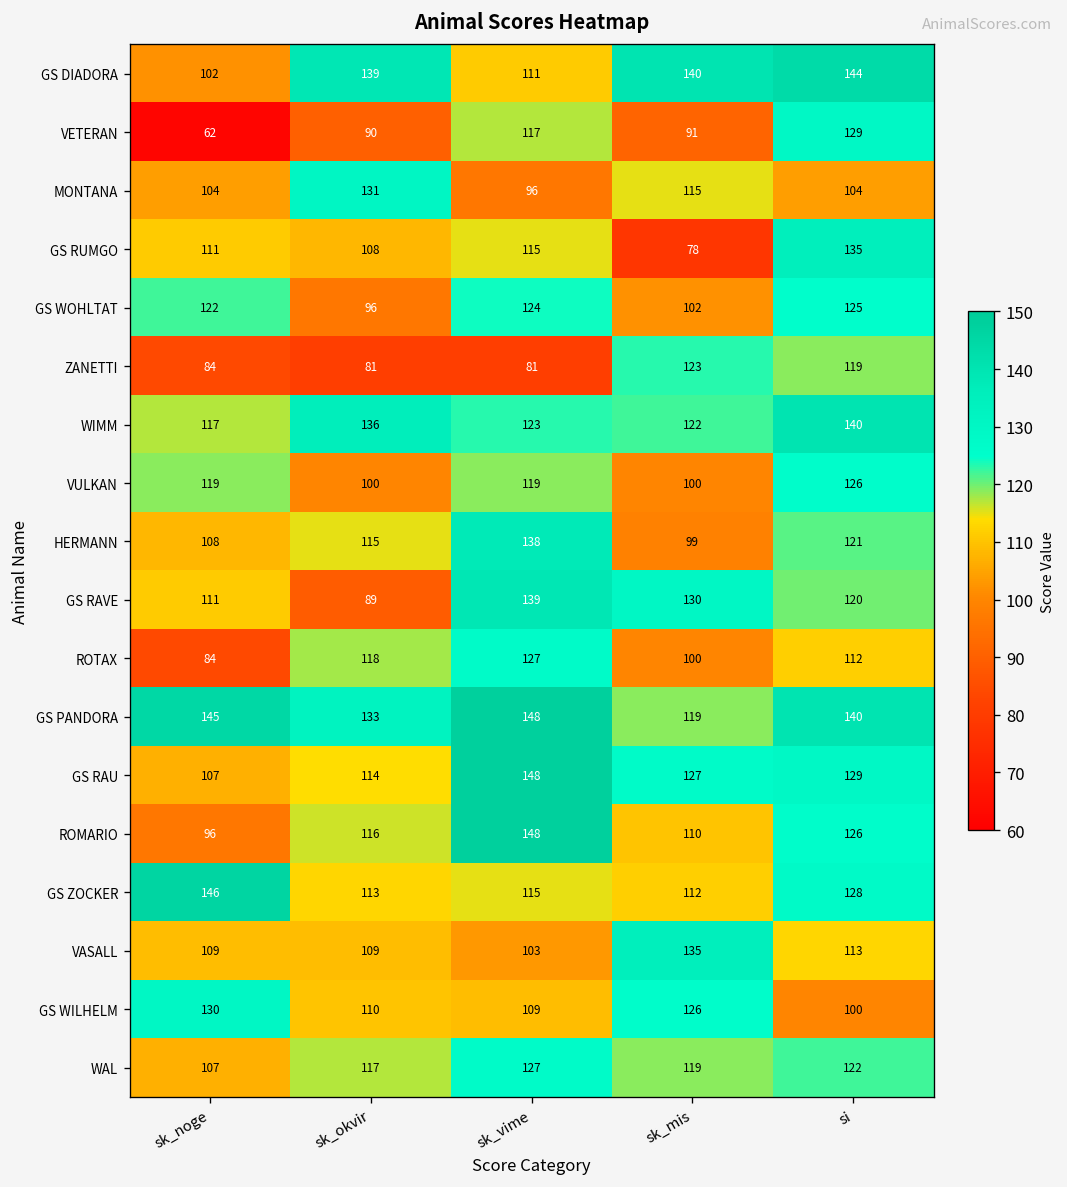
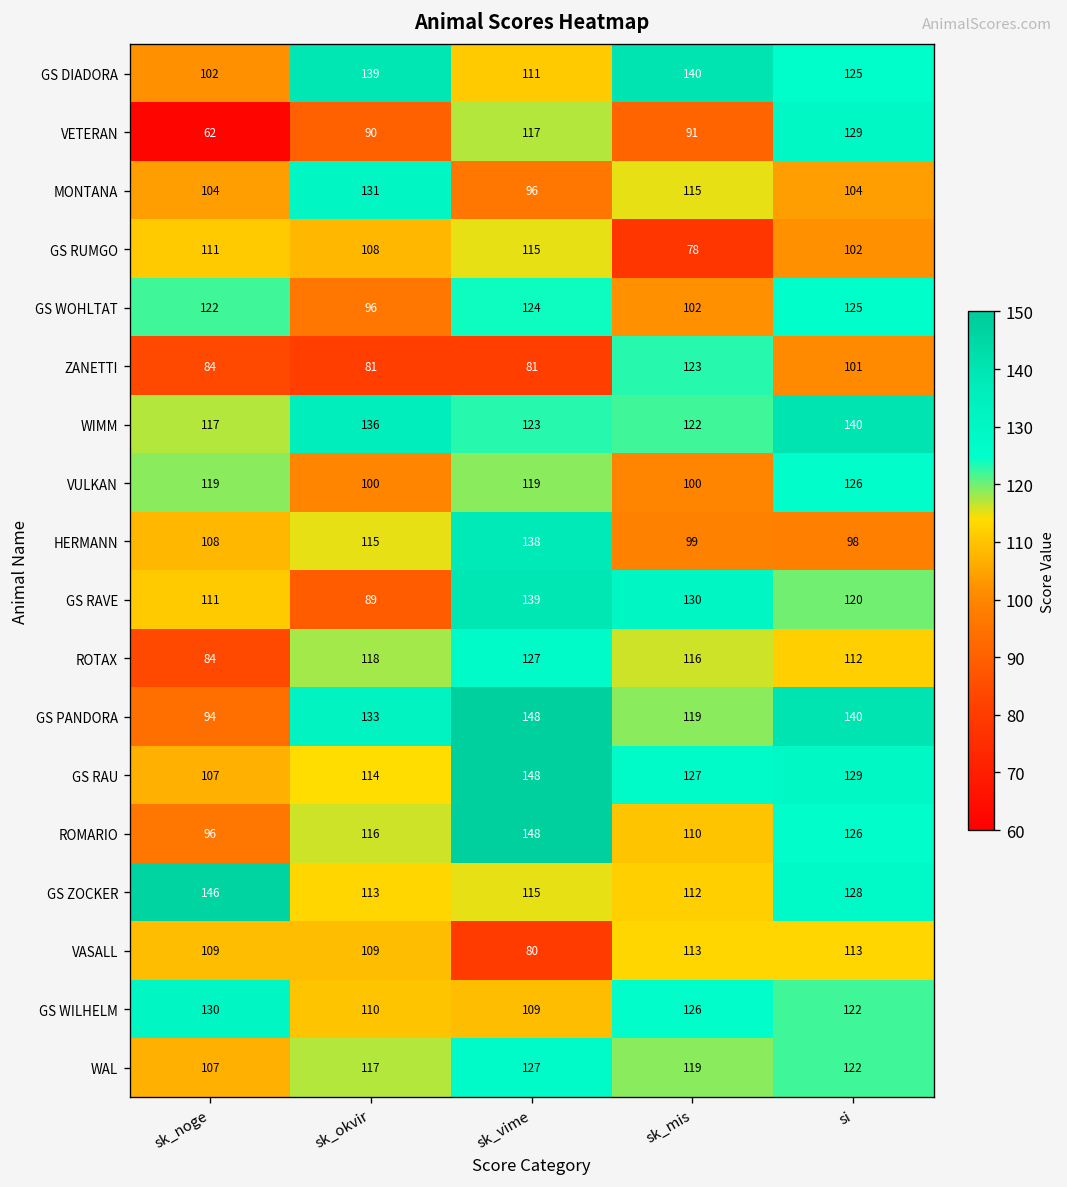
GS DIADORA, si: 144 -> 125
GS RUMGO, si: 135 -> 102
ZANETTI, si: 119 -> 101
HERMANN, si: 121 -> 98
ROTAX, sk_mis: 100 -> 116
GS PANDORA, sk_noge: 145 -> 94
VASALL, sk_vime: 103 -> 80
VASALL, sk_mis: 135 -> 113
GS WILHELM, si: 100 -> 122
